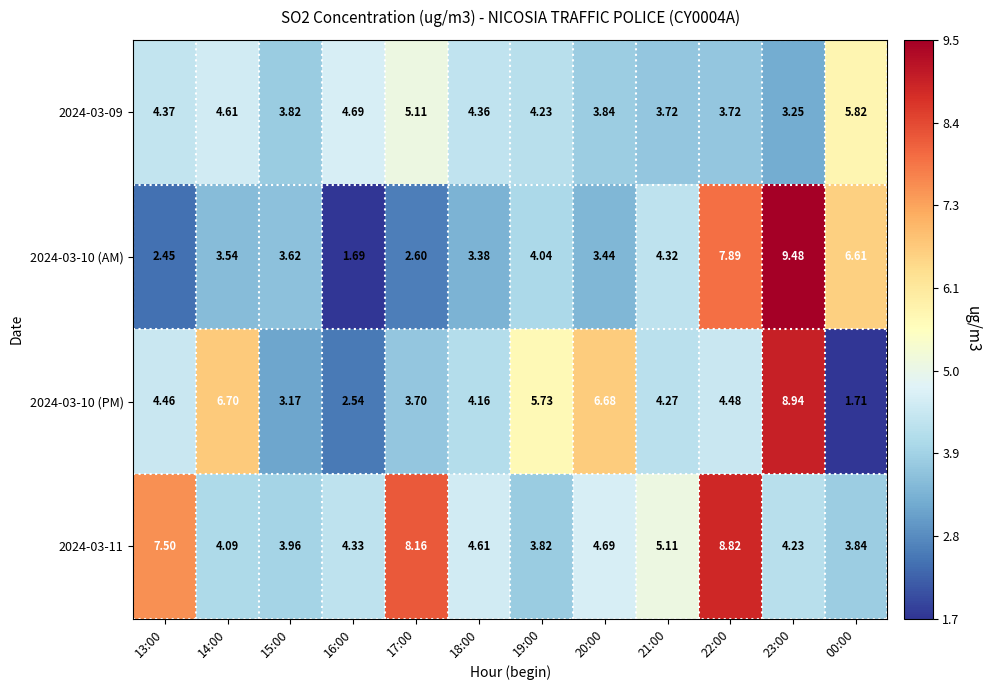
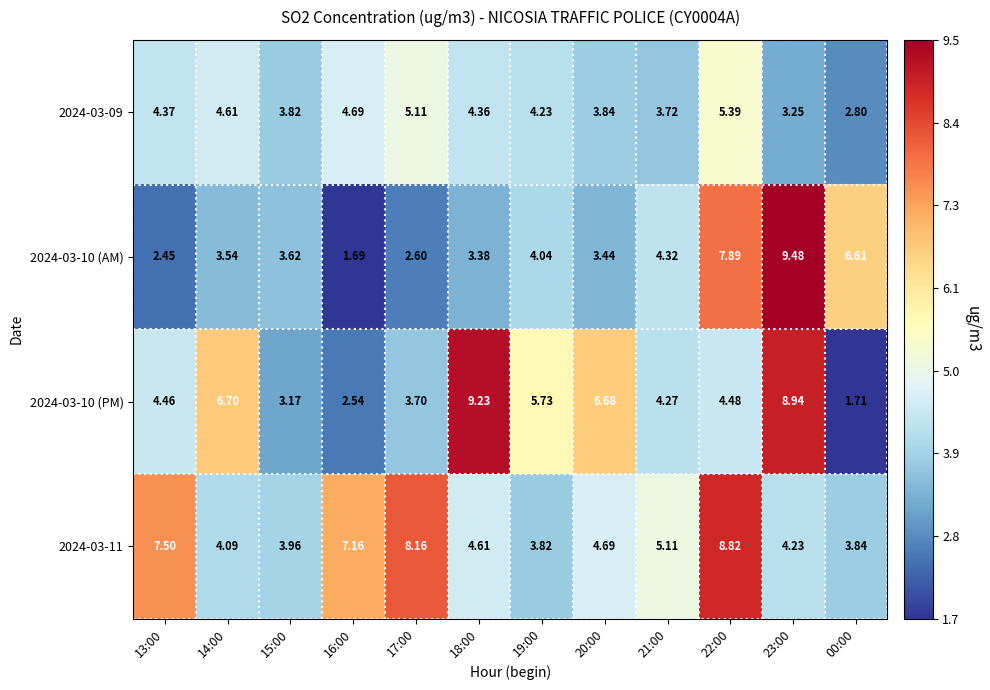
2024-03-09, 22:00: 3.72 -> 5.39
2024-03-09, 00:00: 5.82 -> 2.80
2024-03-10 (PM), 18:00: 4.16 -> 9.23
2024-03-11, 16:00: 4.33 -> 7.16
